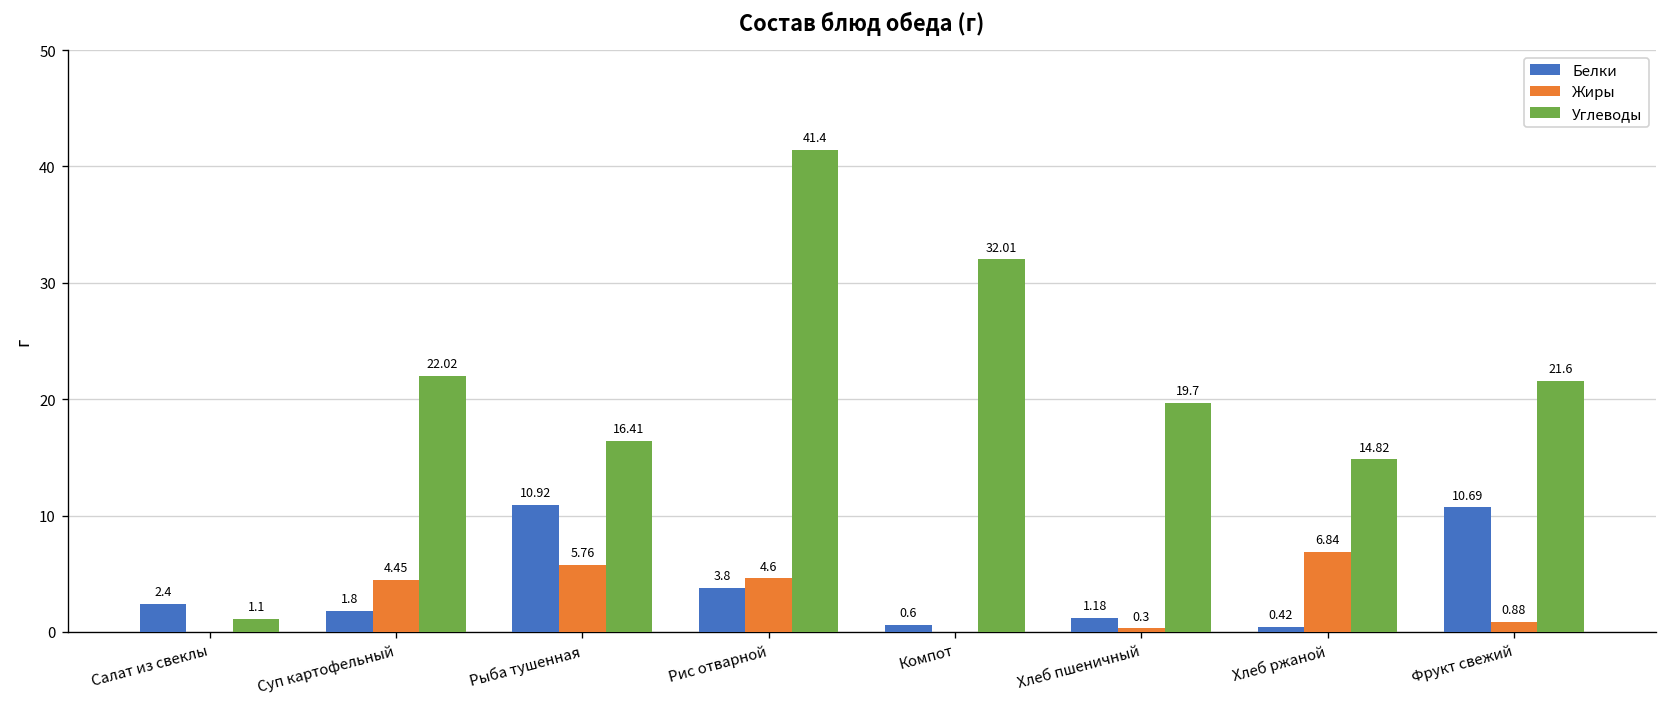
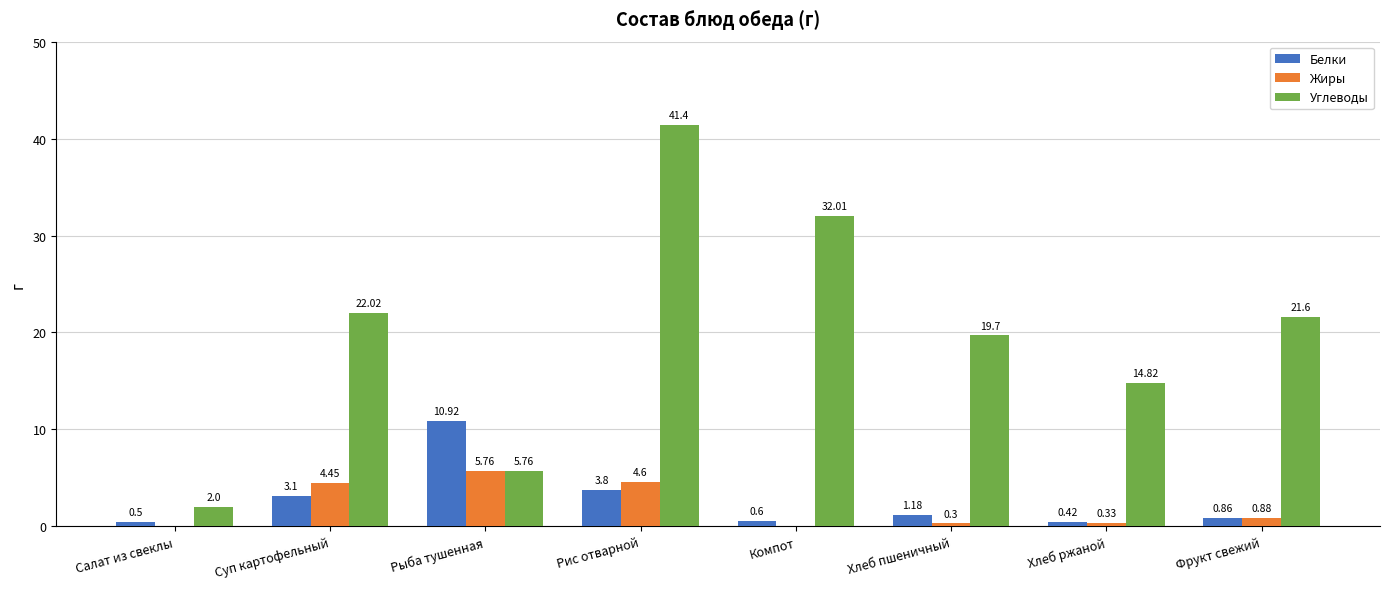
Белки, Салат из свеклы: 2.4 -> 0.5
Углеводы, Салат из свеклы: 1.1 -> 2.0
Белки, Суп картофельный: 1.8 -> 3.1
Углеводы, Рыба тушенная: 16.41 -> 5.76
Жиры, Хлеб ржаной: 6.84 -> 0.33
Белки, Фрукт свежий: 10.69 -> 0.86
